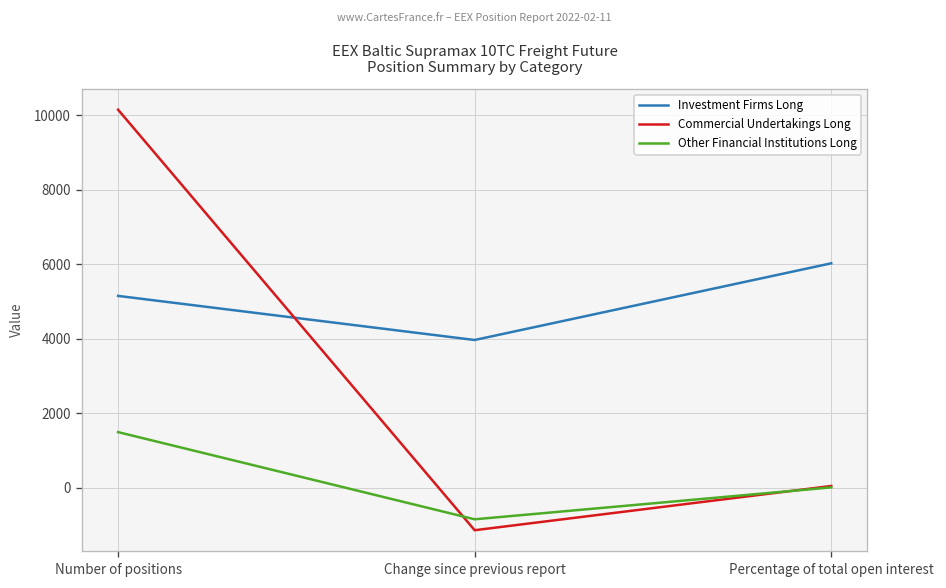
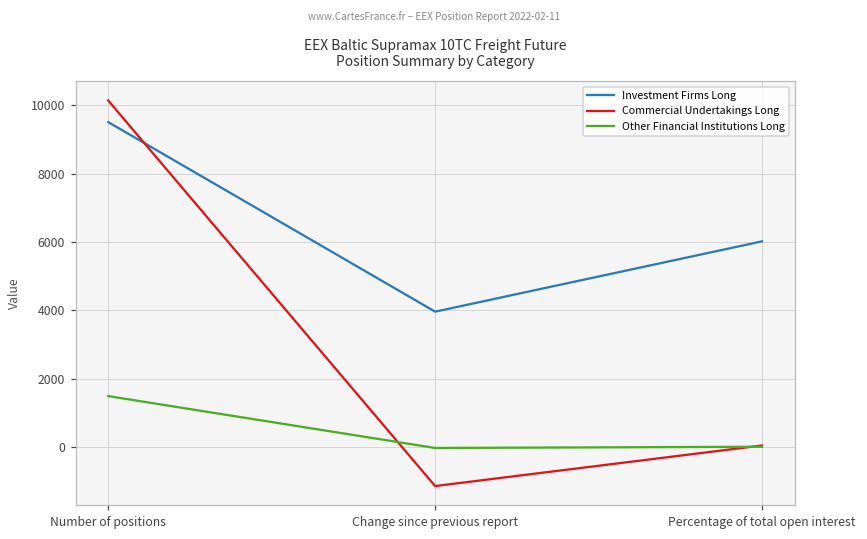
Investment Firms Long, Number of positions: 5100 -> 9500
Other Financial Institutions Long, Change since previous report: -800 -> 0
